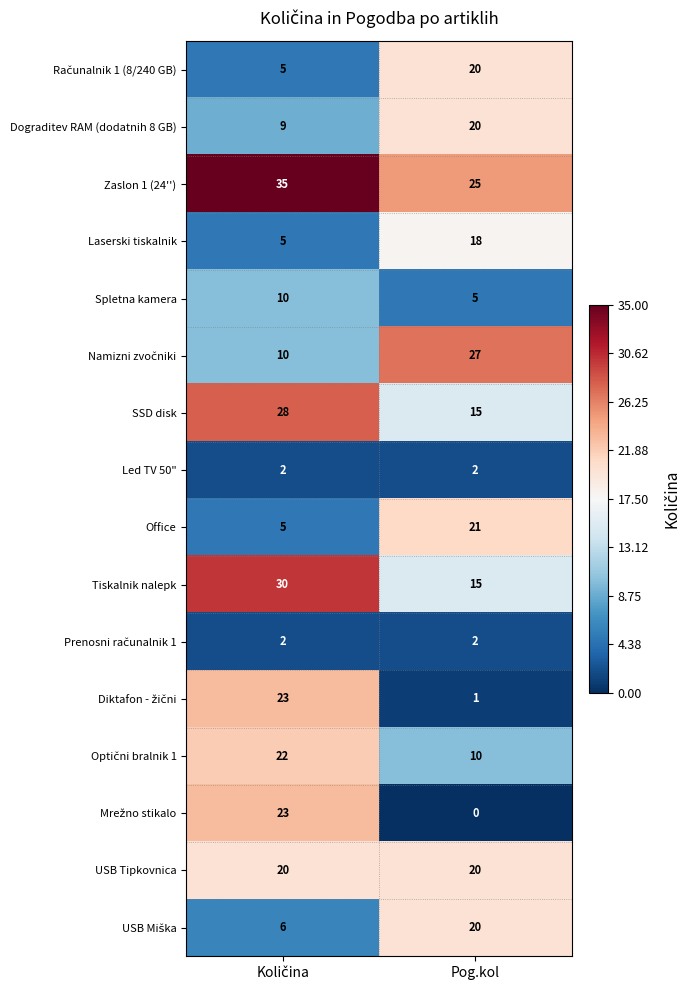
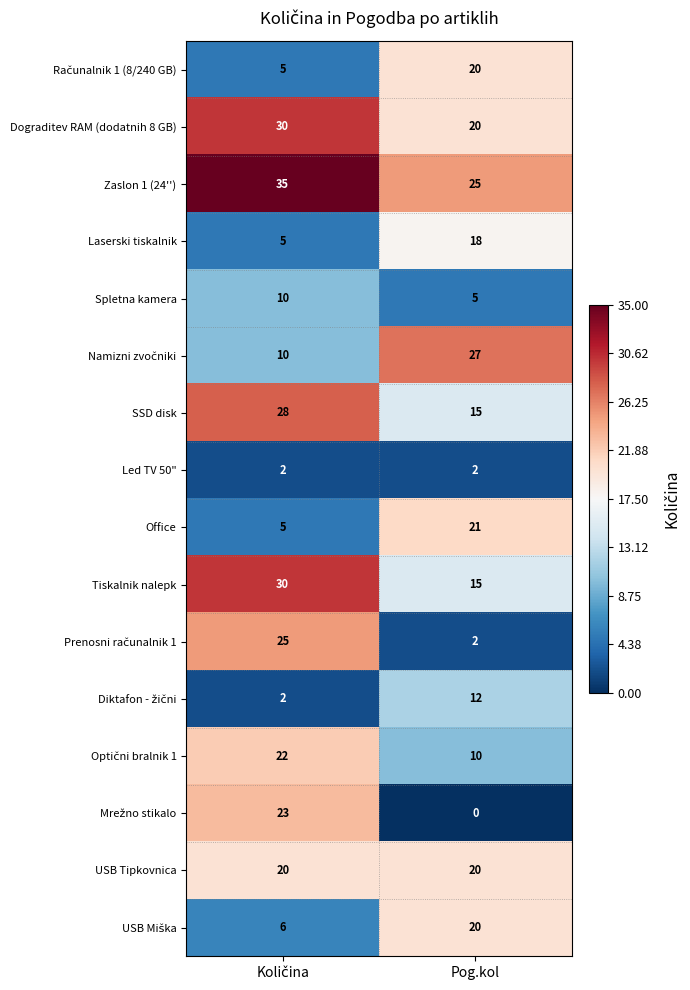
Dograditev RAM (dodatnih 8 GB), Količina: 9 -> 30
Prenosni računalnik 1, Količina: 2 -> 25
Diktafon - žični, Količina: 23 -> 2
Diktafon - žični, Pog.kol: 1 -> 12
